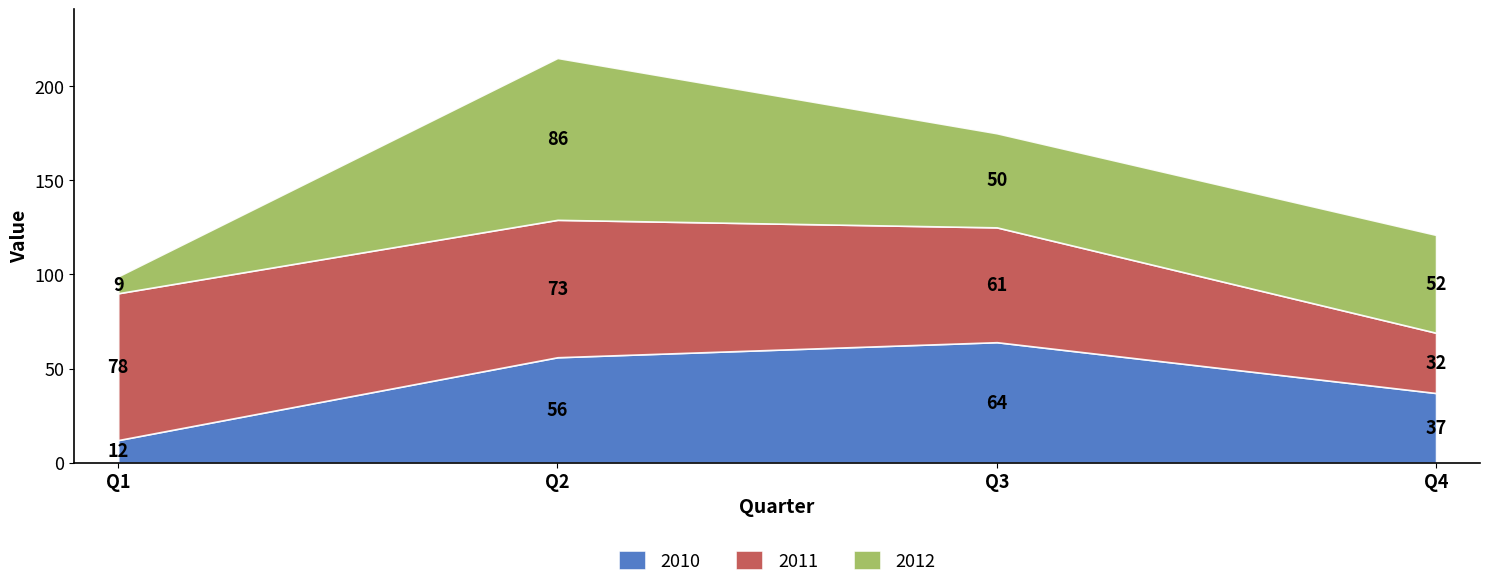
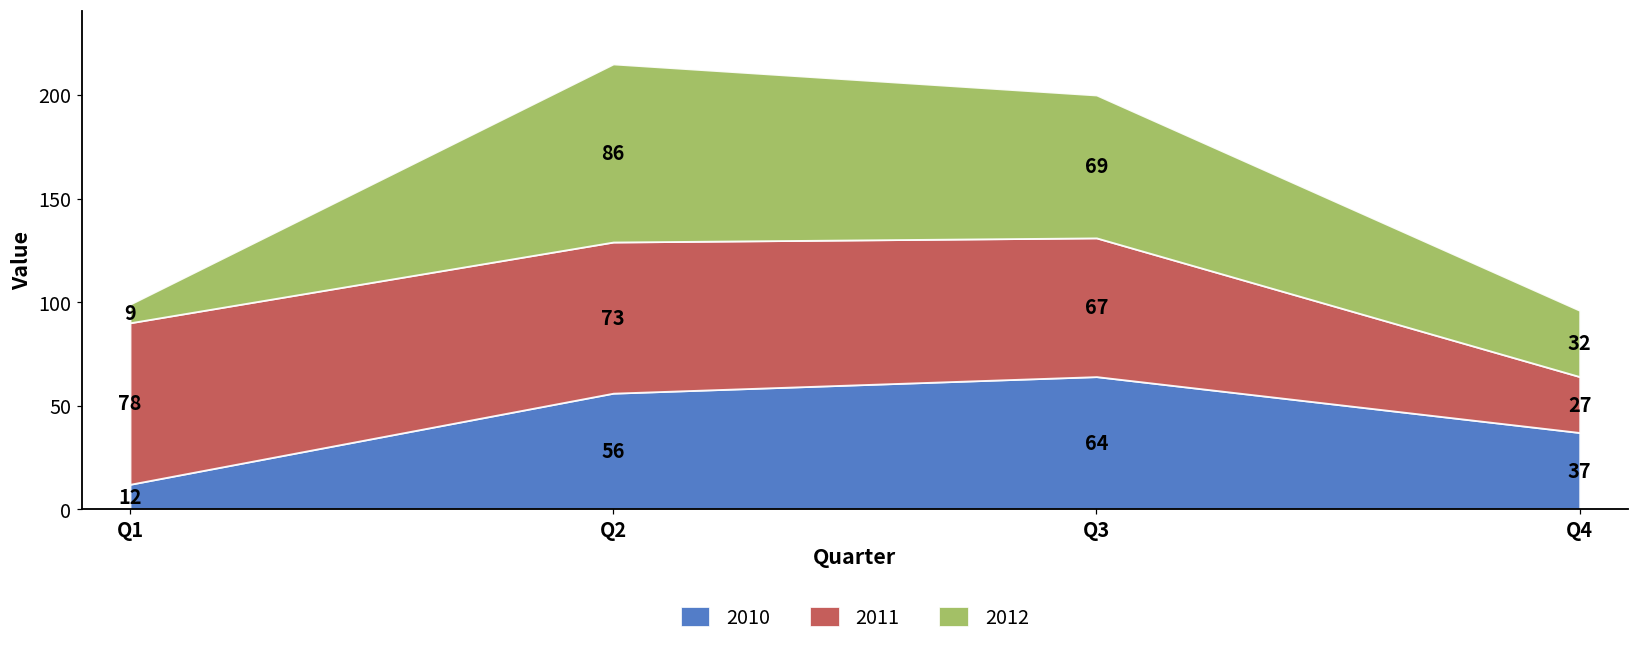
2011, Q3: 61 -> 67
2012, Q3: 50 -> 69
2011, Q4: 32 -> 27
2012, Q4: 52 -> 32
